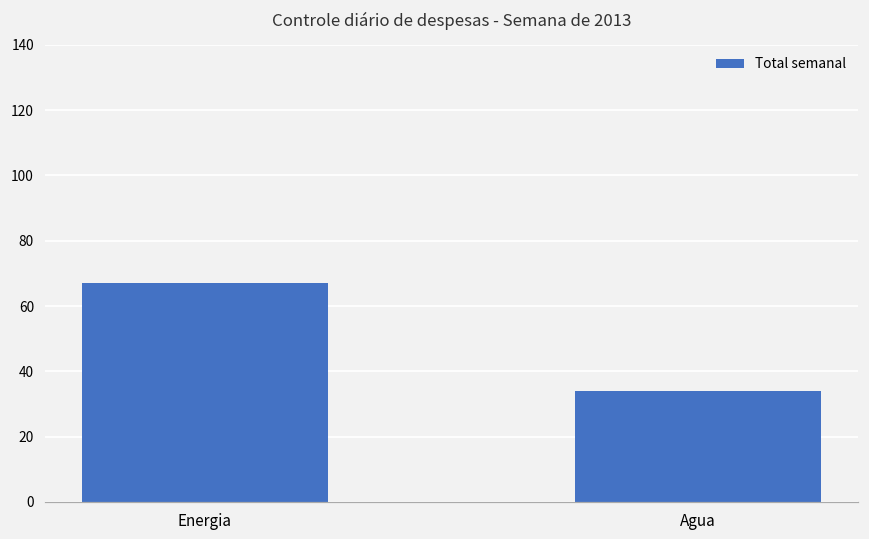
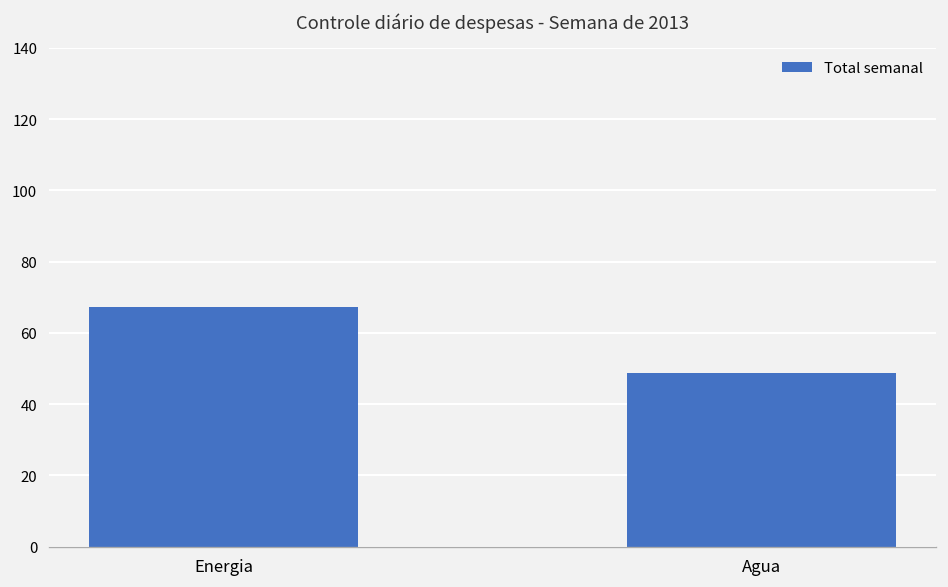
Agua: 34 -> 49
